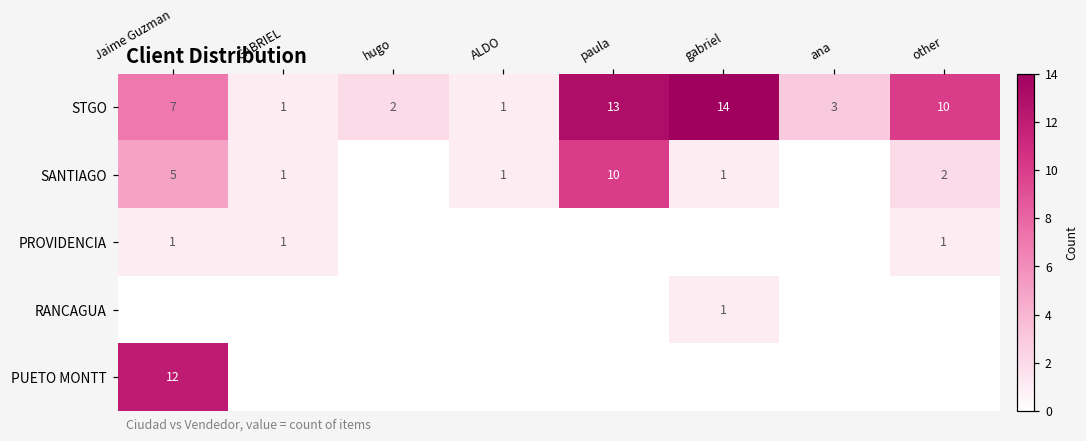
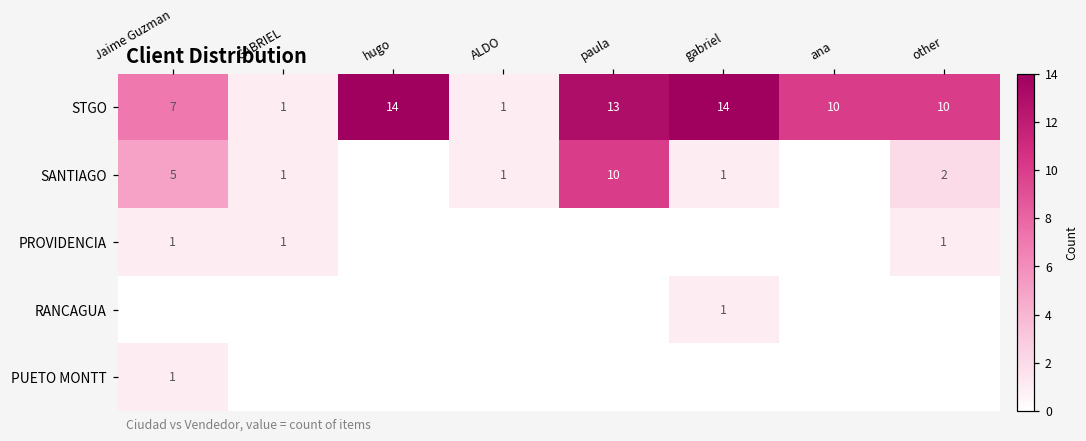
STGO, hugo: 2 -> 14
STGO, ana: 3 -> 10
PUETO MONTT, Jaime Guzman: 12 -> 1
